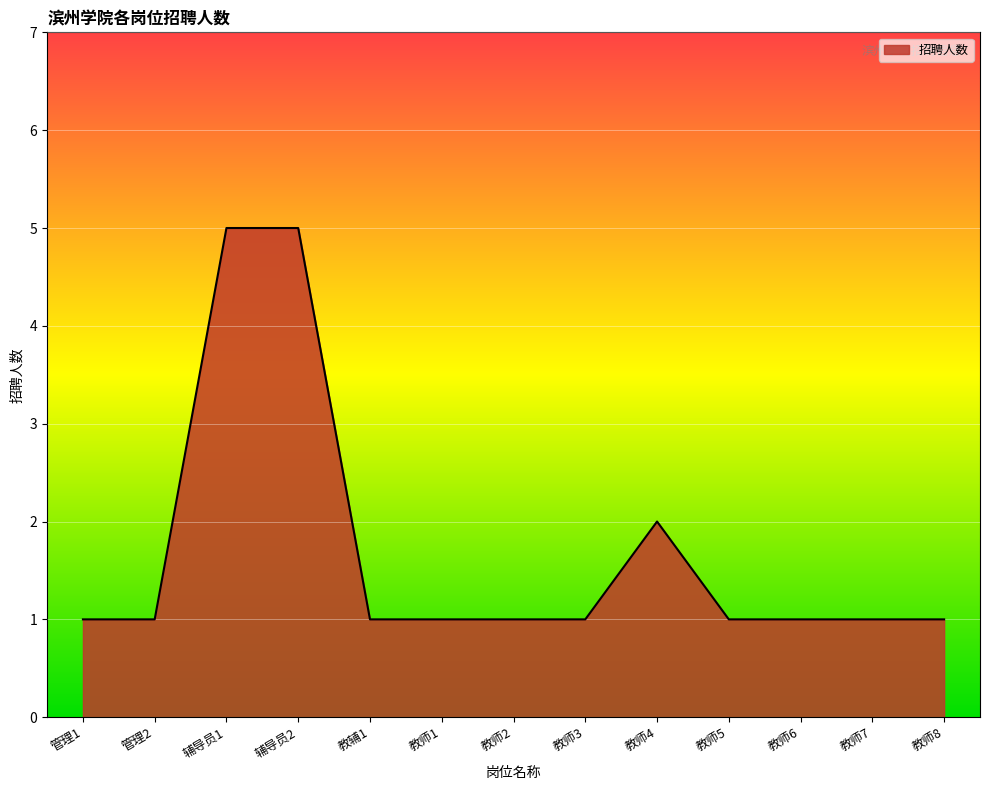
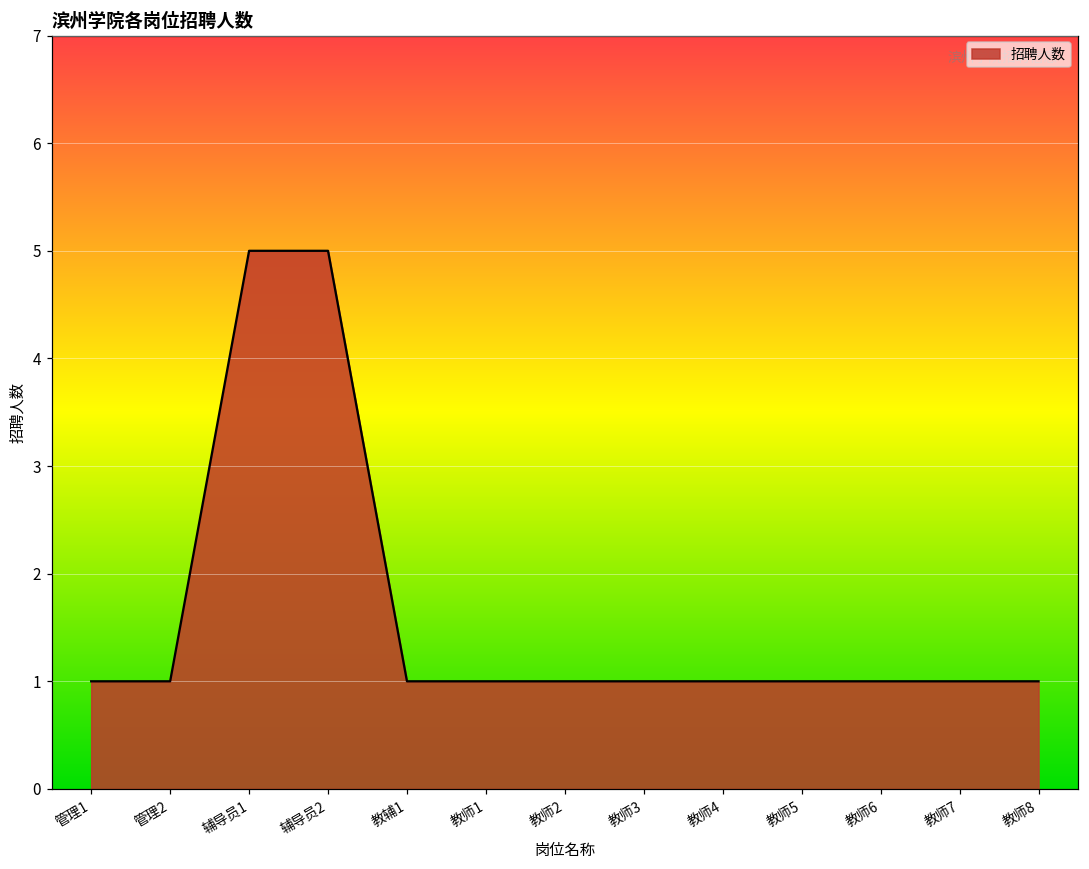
教师4: 2 -> 1
